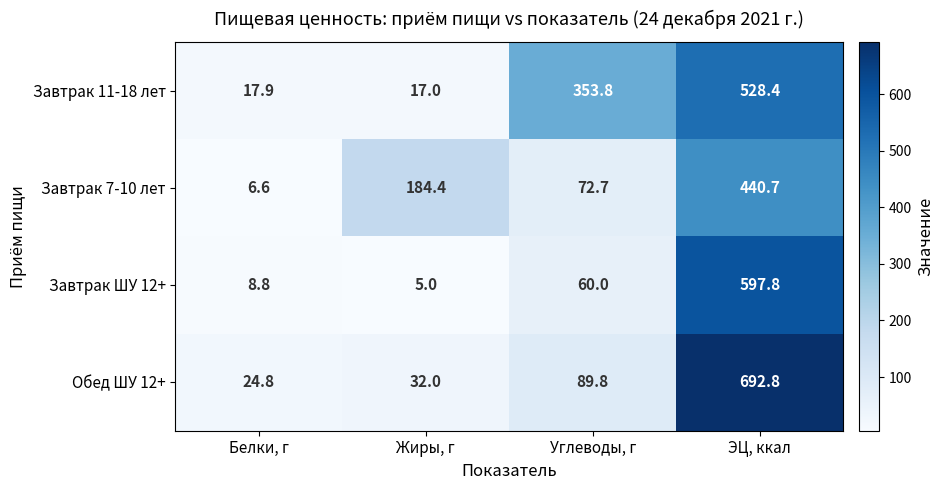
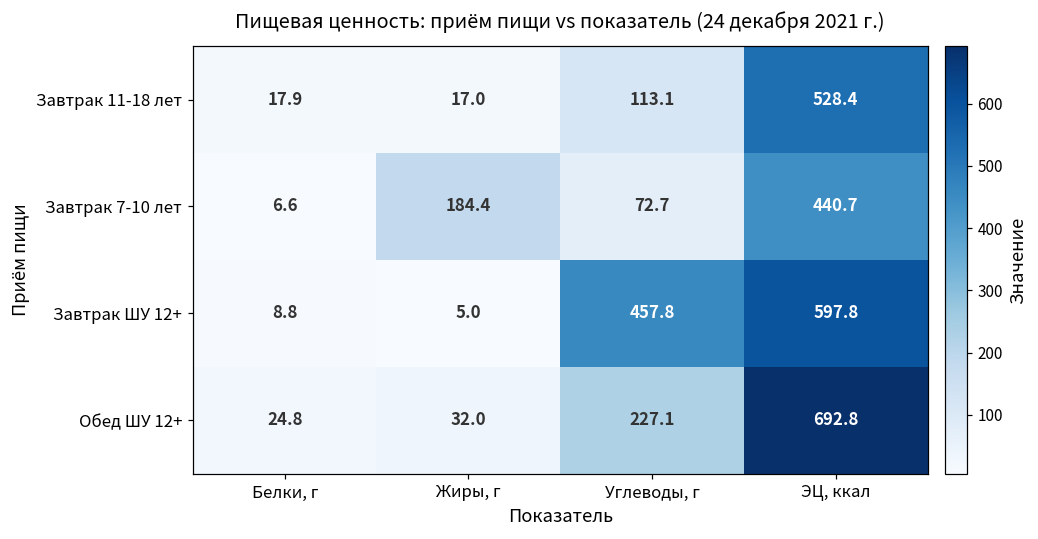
Завтрак 11-18 лет, Углеводы, г: 353.8 -> 113.1
Завтрак ШУ 12+, Углеводы, г: 60.0 -> 457.8
Обед ШУ 12+, Углеводы, г: 89.8 -> 227.1
